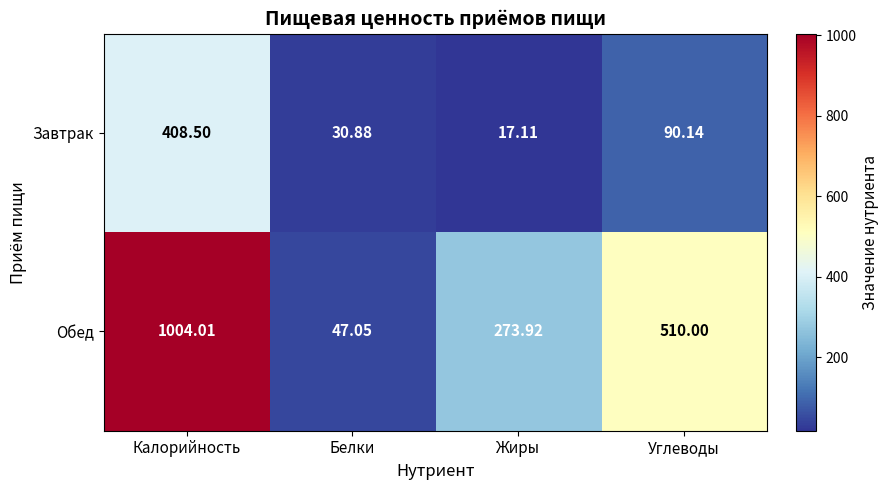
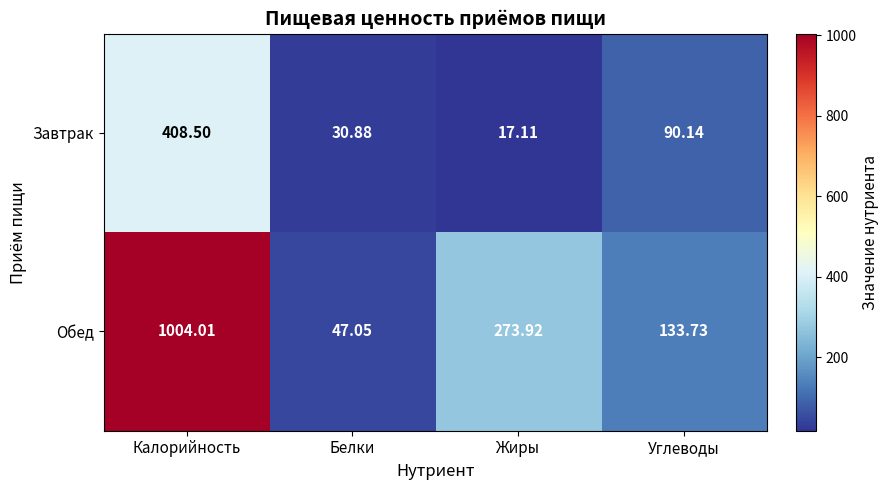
Обед, Углеводы: 510.00 -> 133.73
